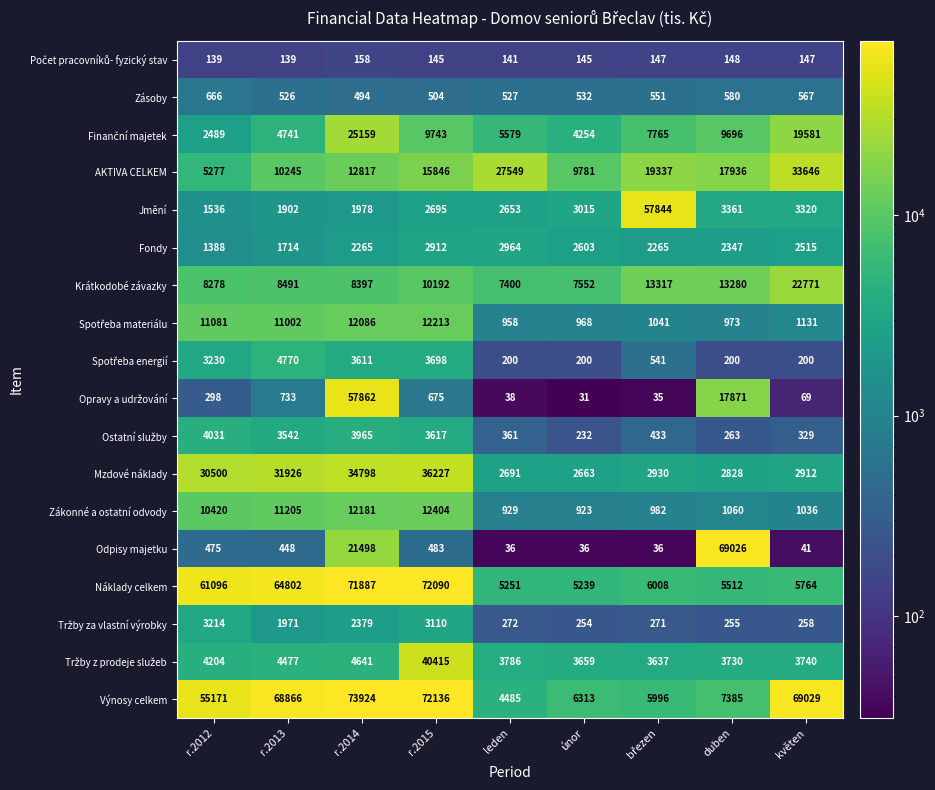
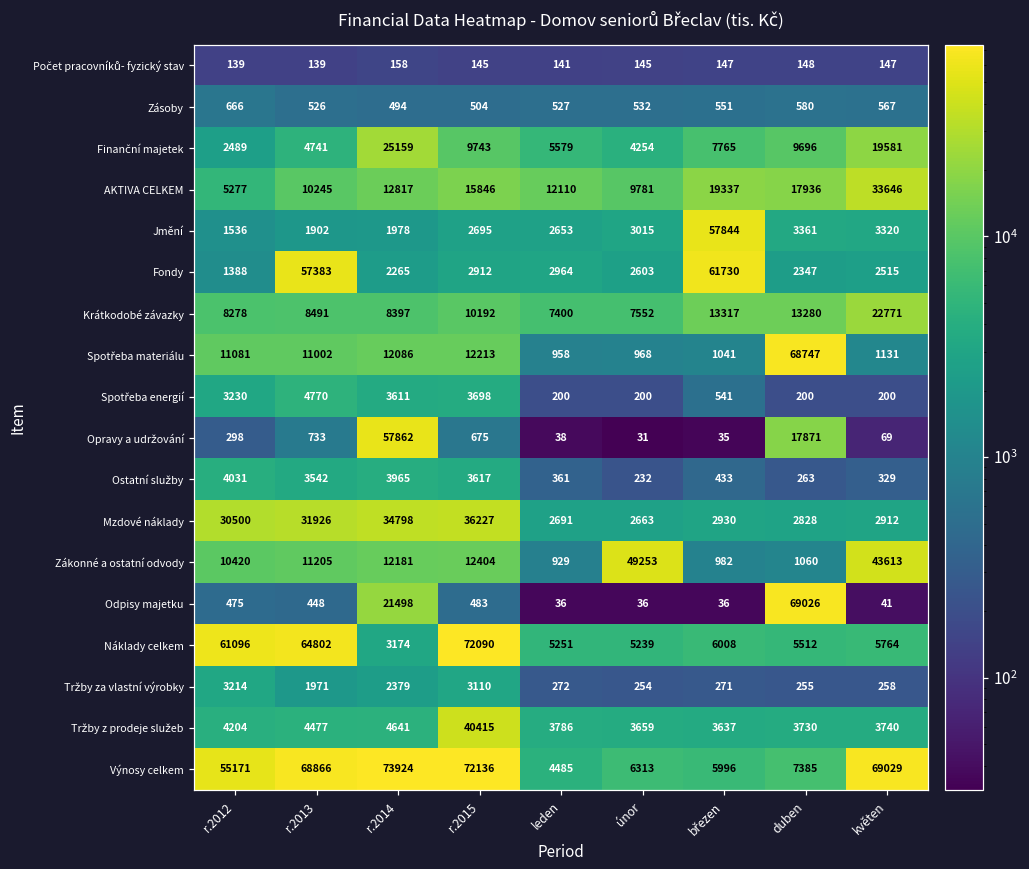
AKTIVA CELKEM, leden: 27549 -> 12110
Fondy, r.2013: 1714 -> 57383
Fondy, březen: 2265 -> 61730
Spotřeba materiálu, duben: 973 -> 68747
Zákonné a ostatní odvody, únor: 923 -> 49253
Zákonné a ostatní odvody, květen: 1036 -> 43613
Náklady celkem, r.2014: 71887 -> 3174
